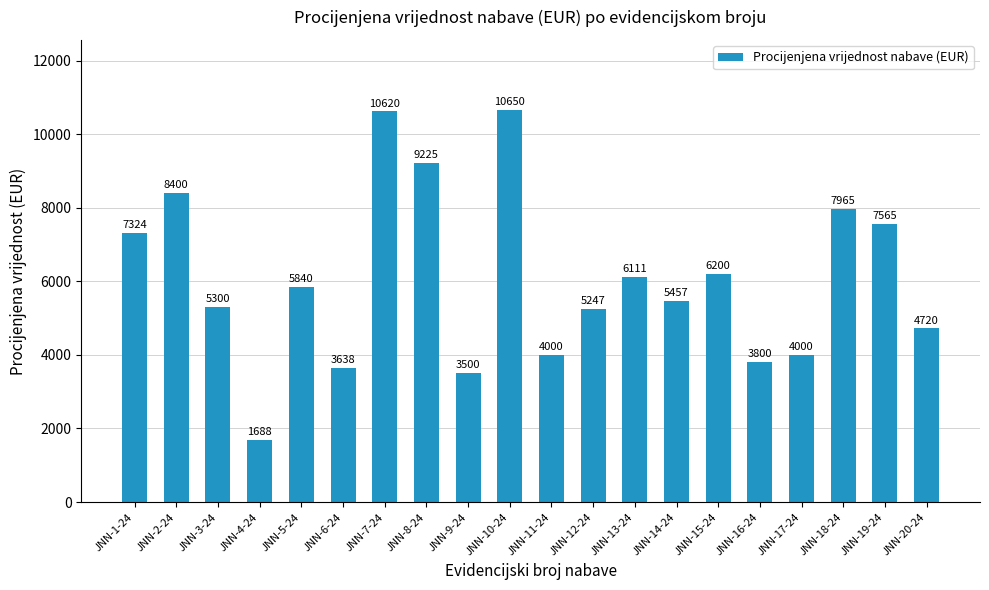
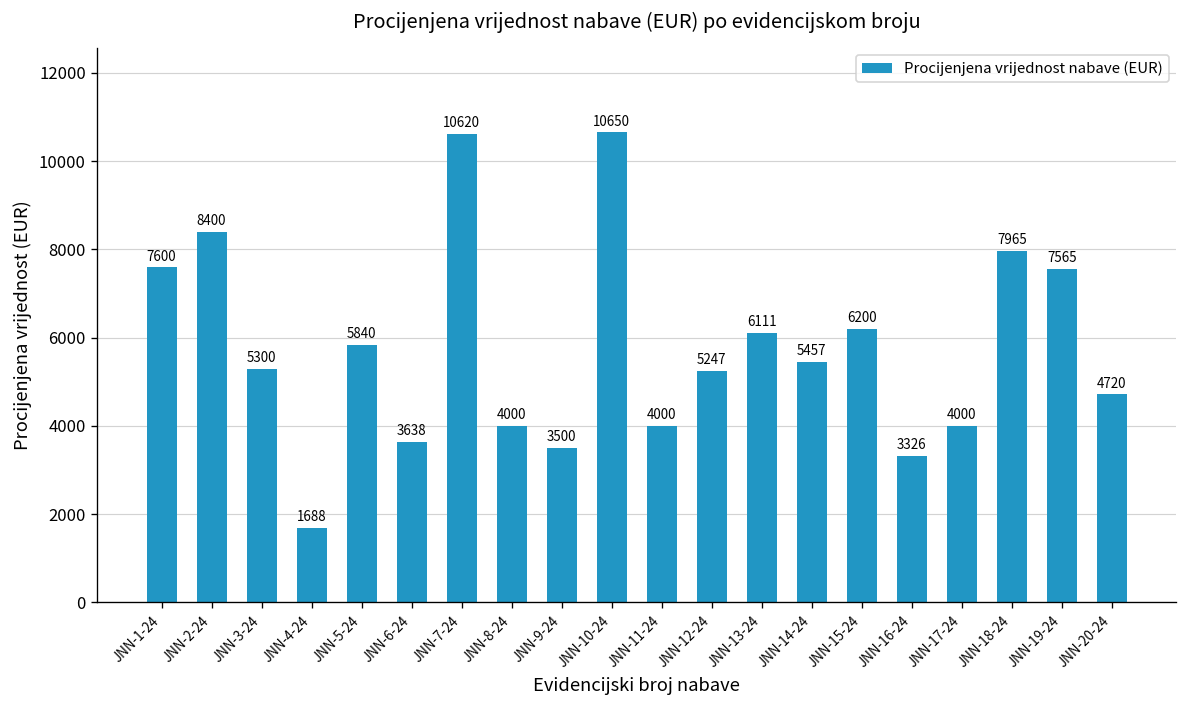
JNN-1-24: 7324 -> 7600
JNN-8-24: 9225 -> 4000
JNN-16-24: 3800 -> 3326
